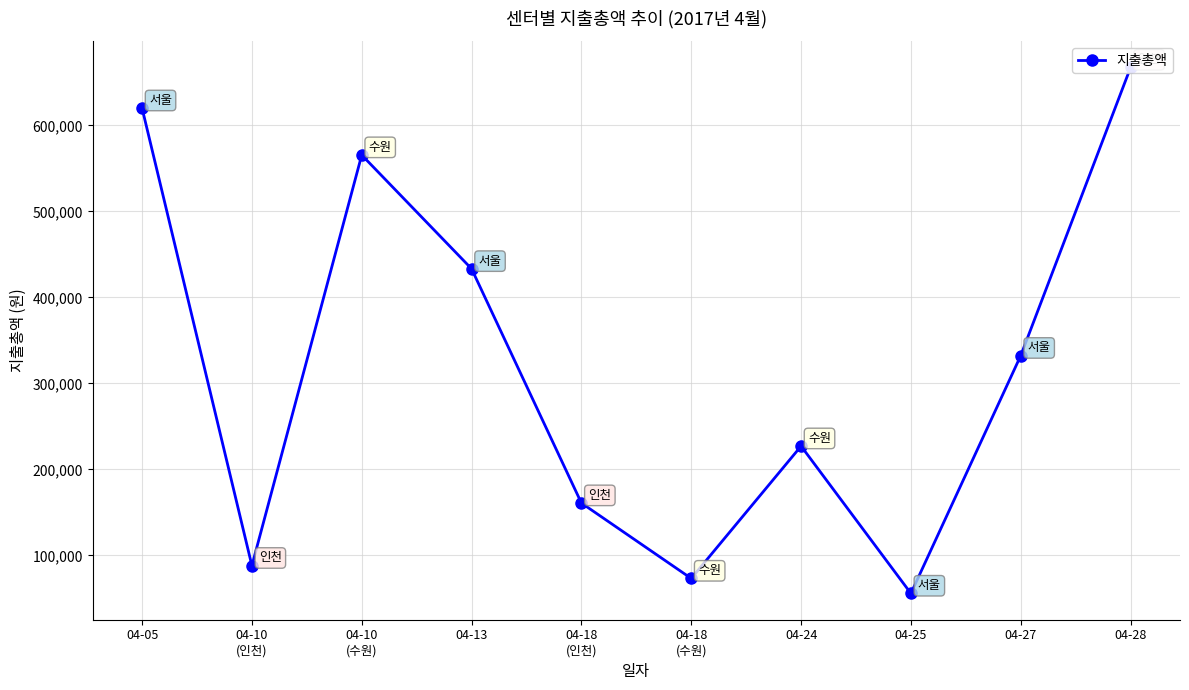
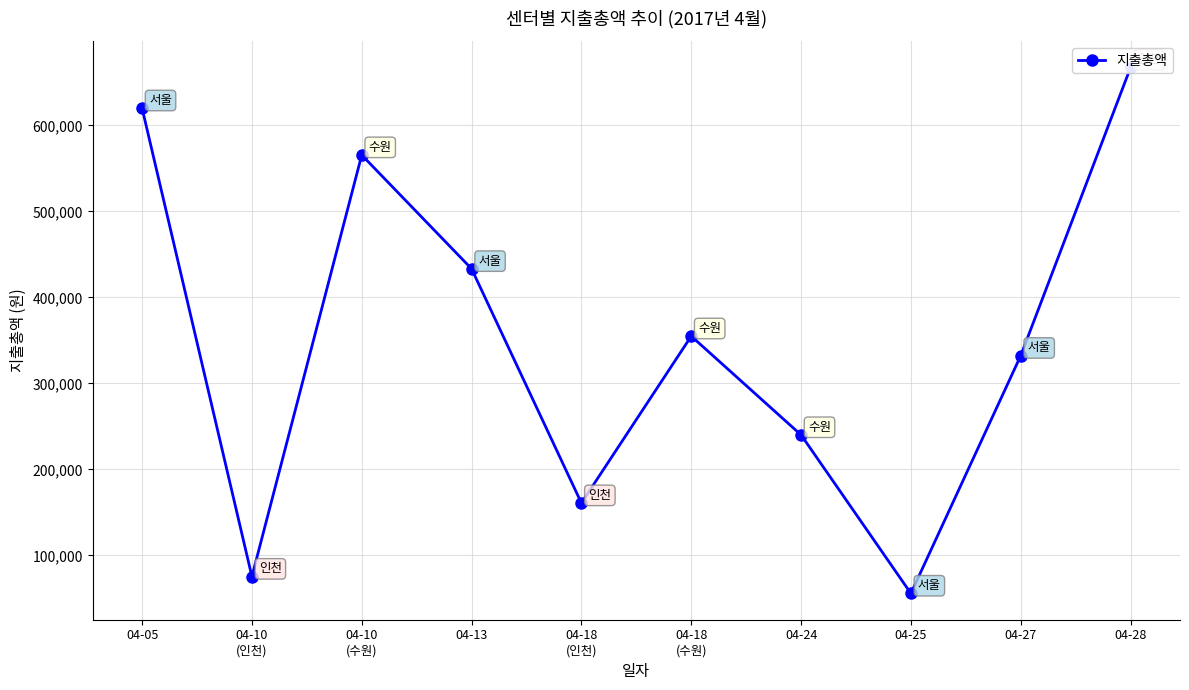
04-10 (인천): 90,000 -> 80,000
04-18 (수원): 70,000 -> 350,000
04-24: 230,000 -> 240,000
